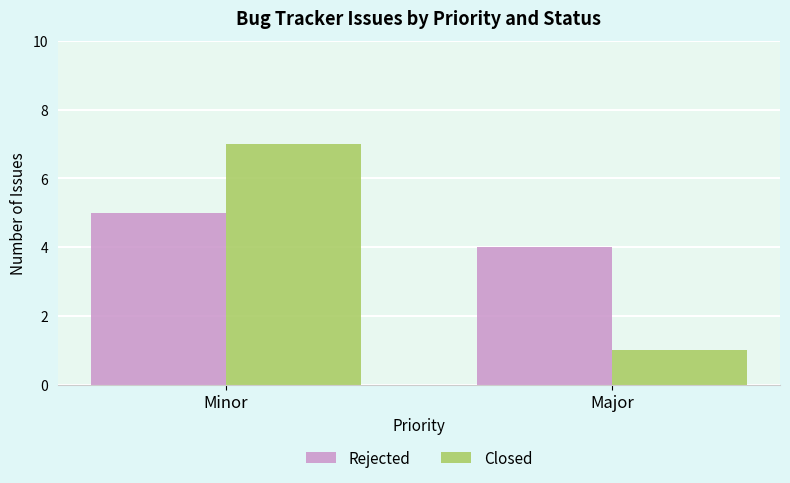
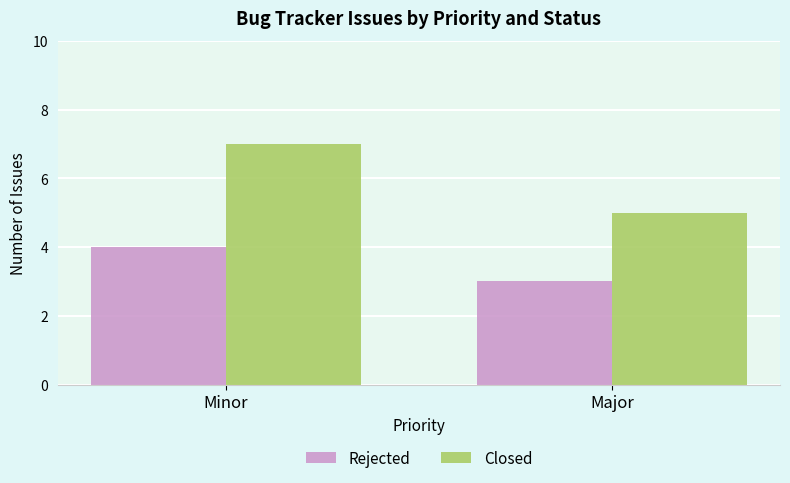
Rejected, Minor: 5 -> 4
Rejected, Major: 4 -> 3
Closed, Major: 1 -> 5
